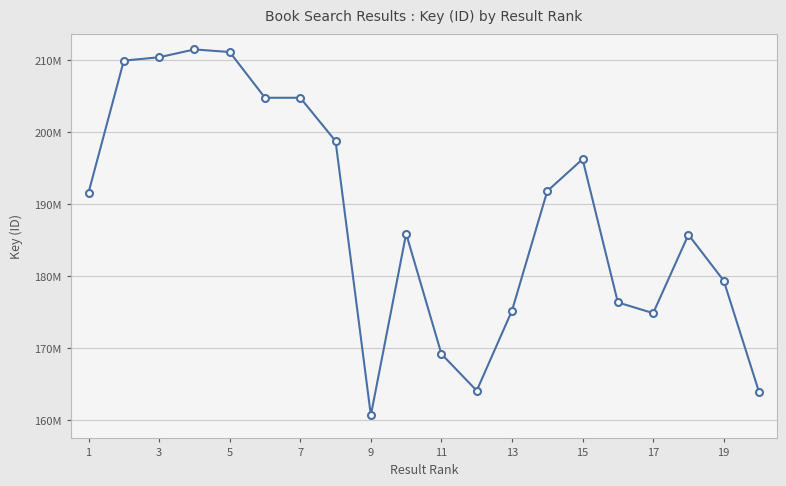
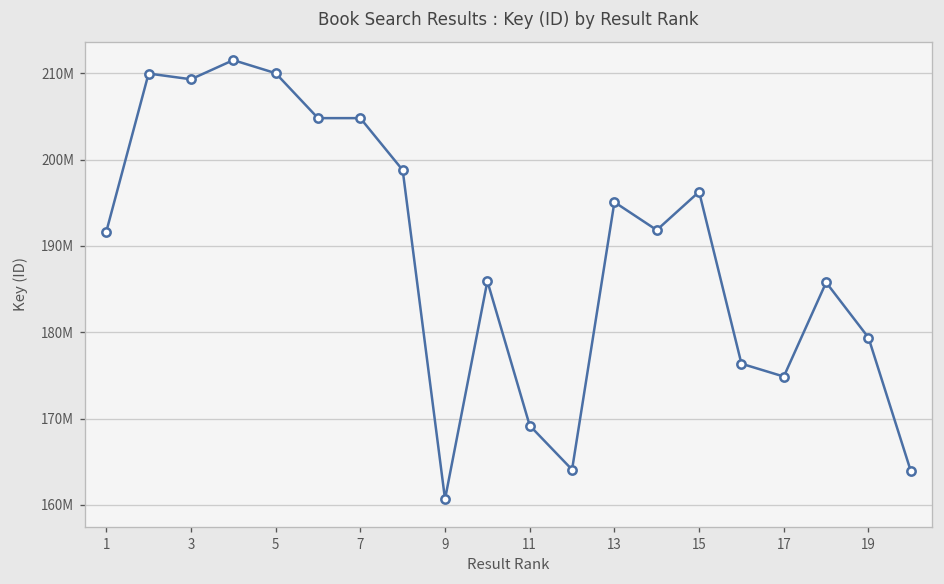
3: 210000000 -> 209000000
5: 211000000 -> 210000000
13: 175000000 -> 195000000
